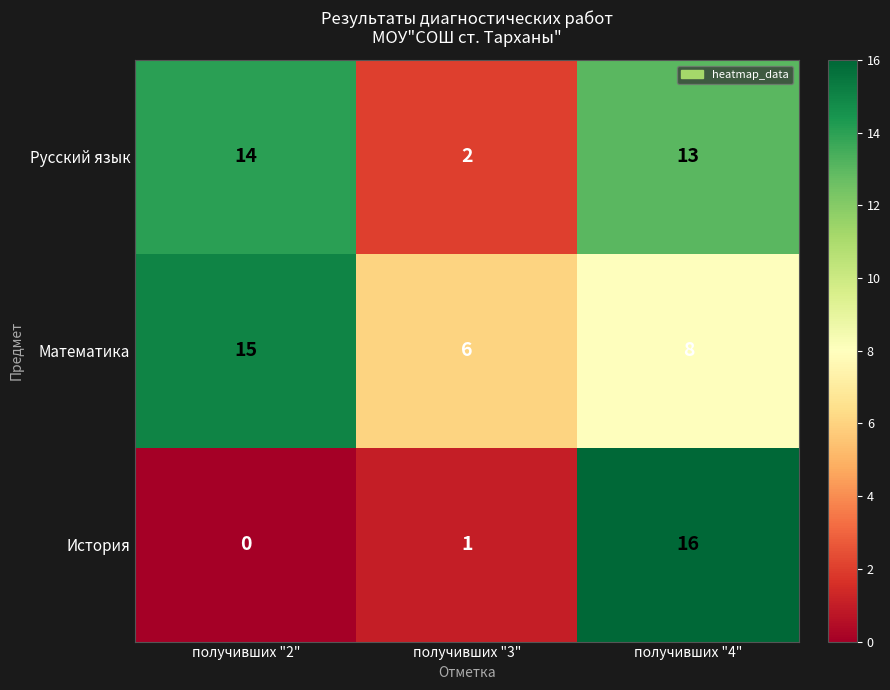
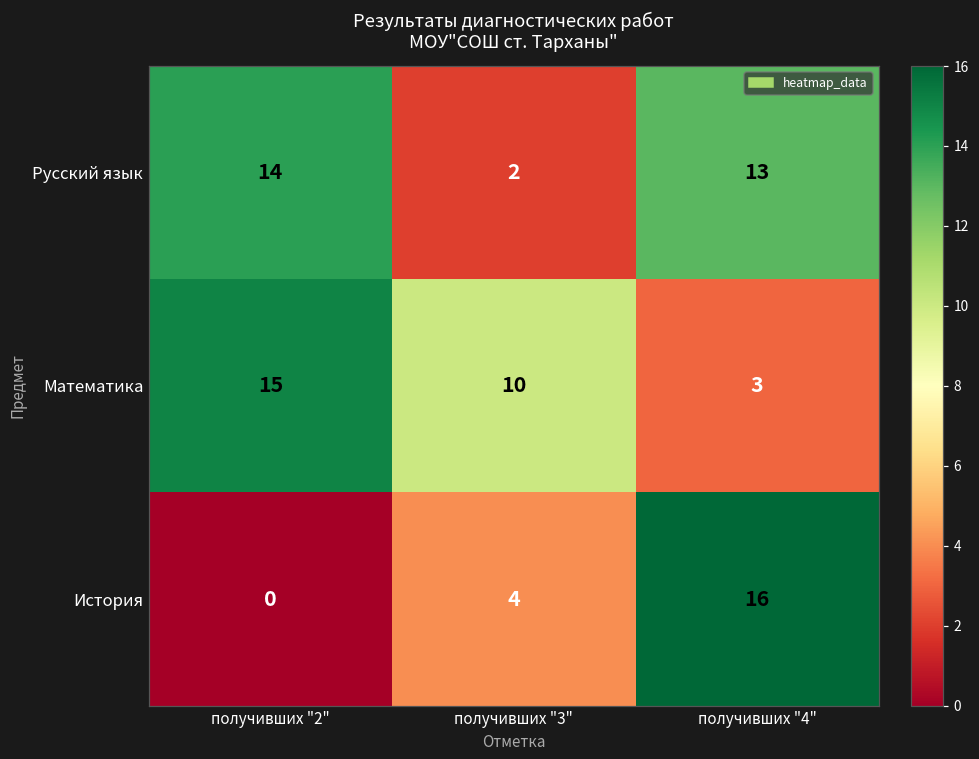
Математика, получивших "3": 6 -> 10
Математика, получивших "4": 8 -> 3
История, получивших "3": 1 -> 4
